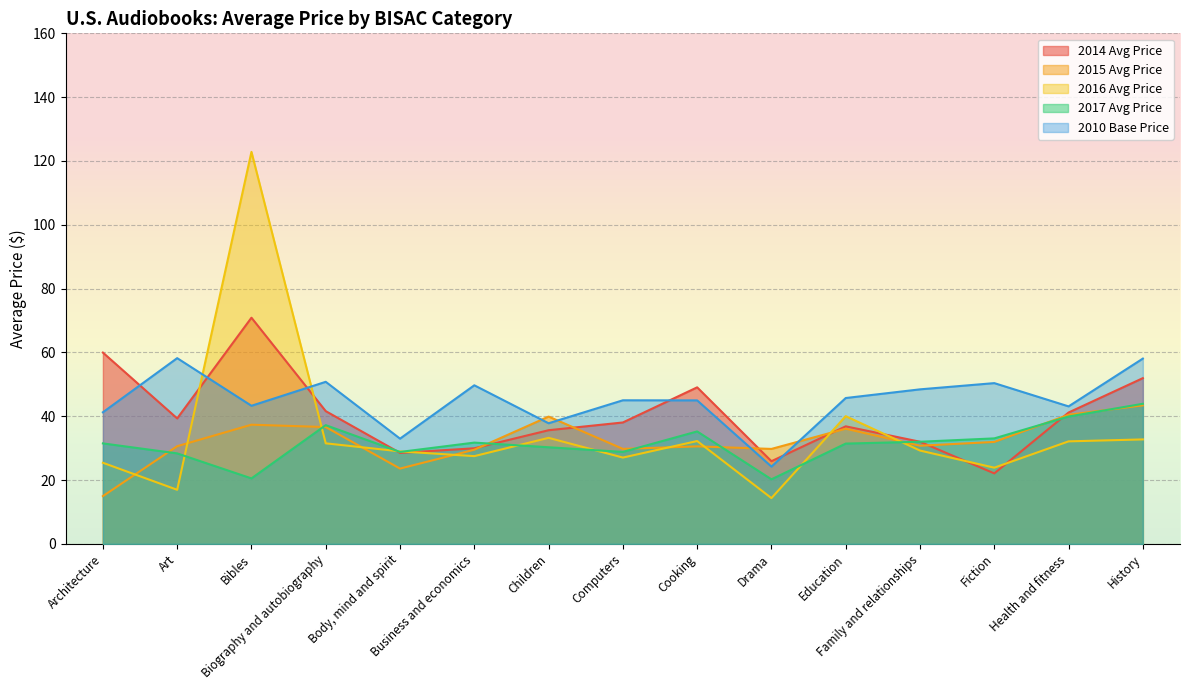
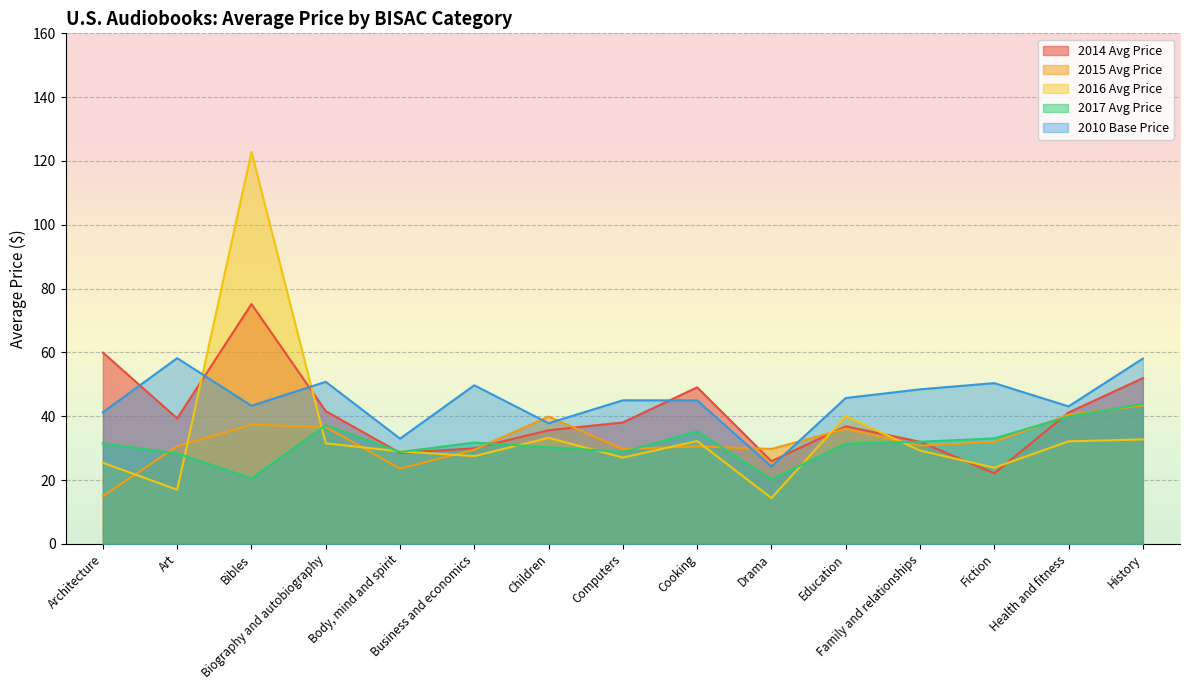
2014 Avg Price, Bibles: 71 -> 75
